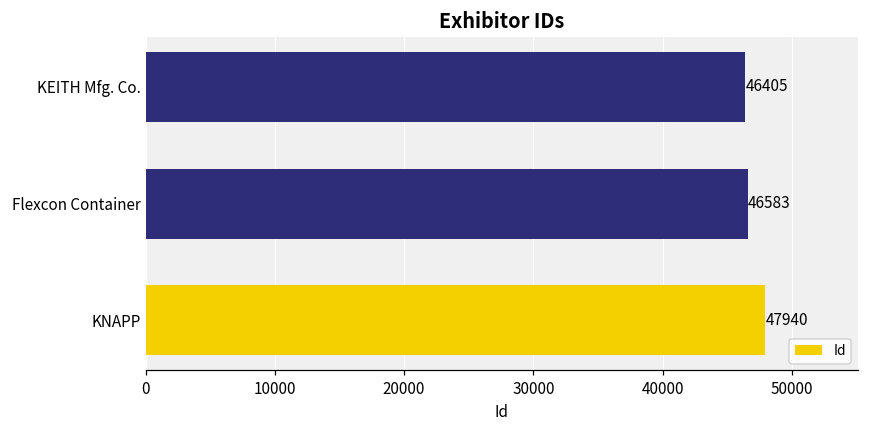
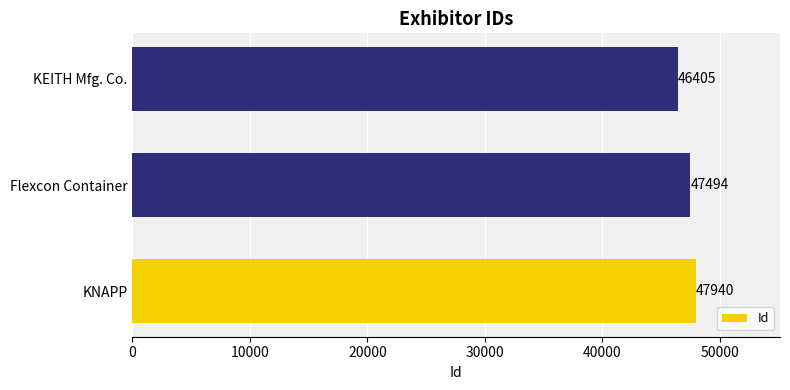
Flexcon Container: 46583 -> 47494
